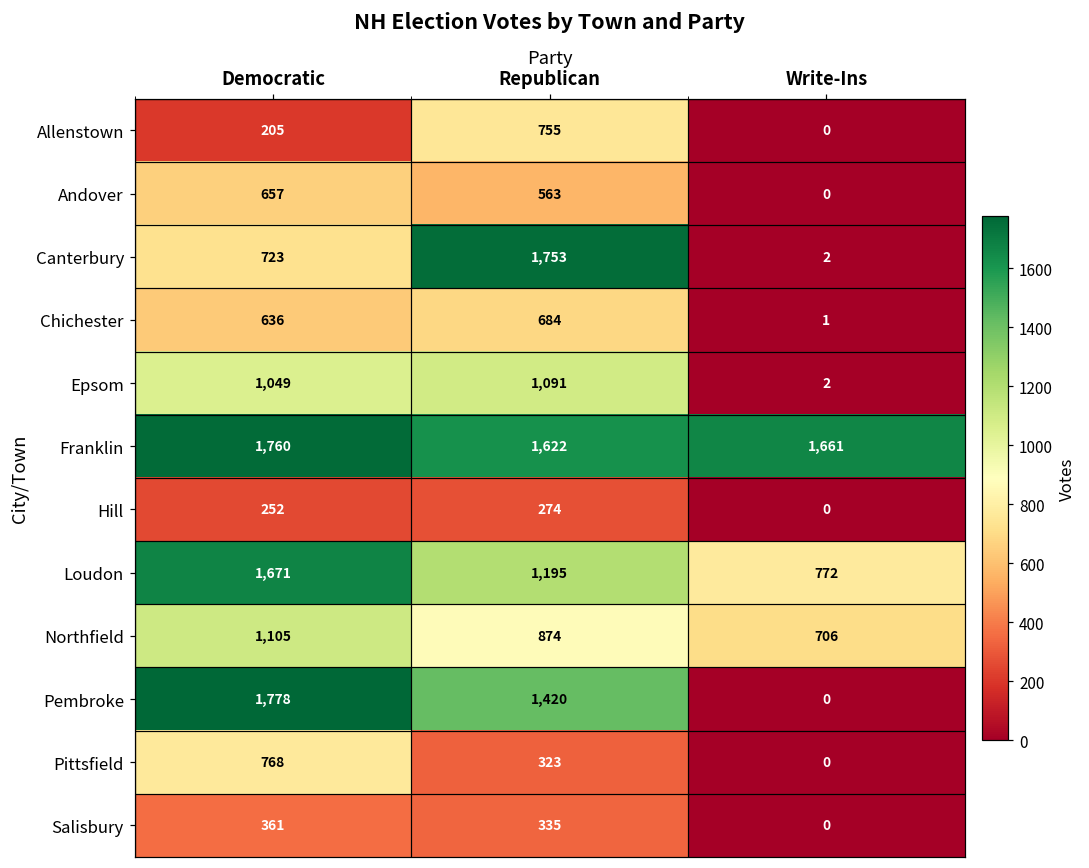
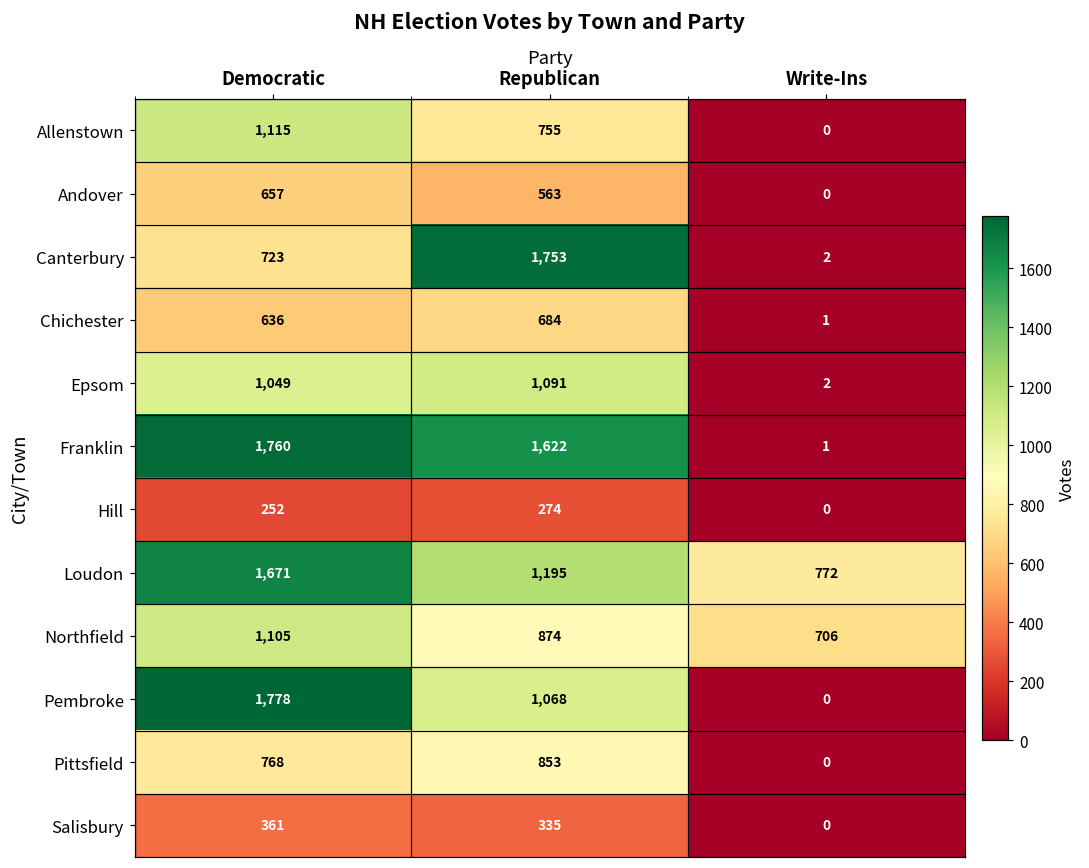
Allenstown, Democratic: 205 -> 1,115
Franklin, Write-Ins: 1,661 -> 1
Pembroke, Republican: 1,420 -> 1,068
Pittsfield, Republican: 323 -> 853
